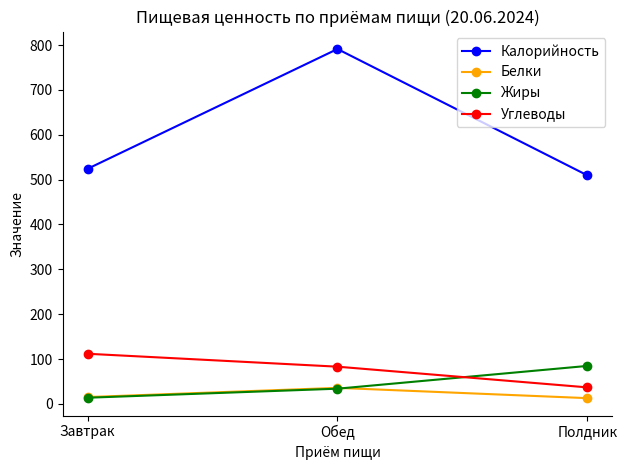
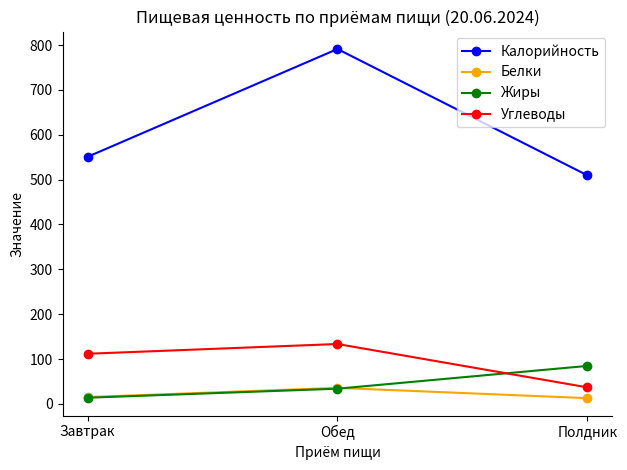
Калорийность, Завтрак: 520 -> 550
Углеводы, Обед: 80 -> 130
